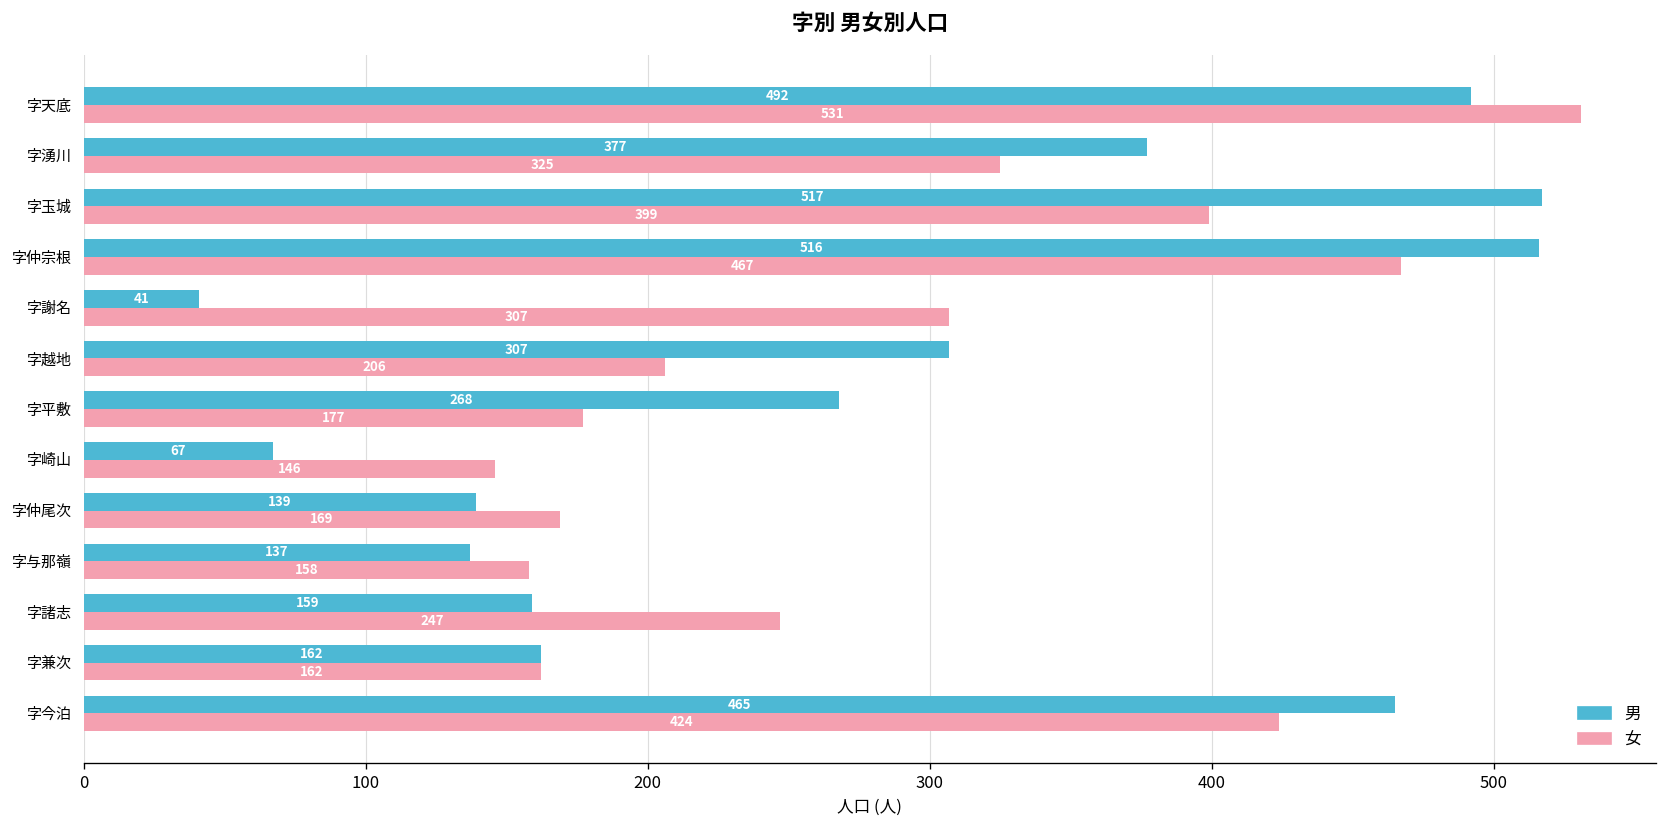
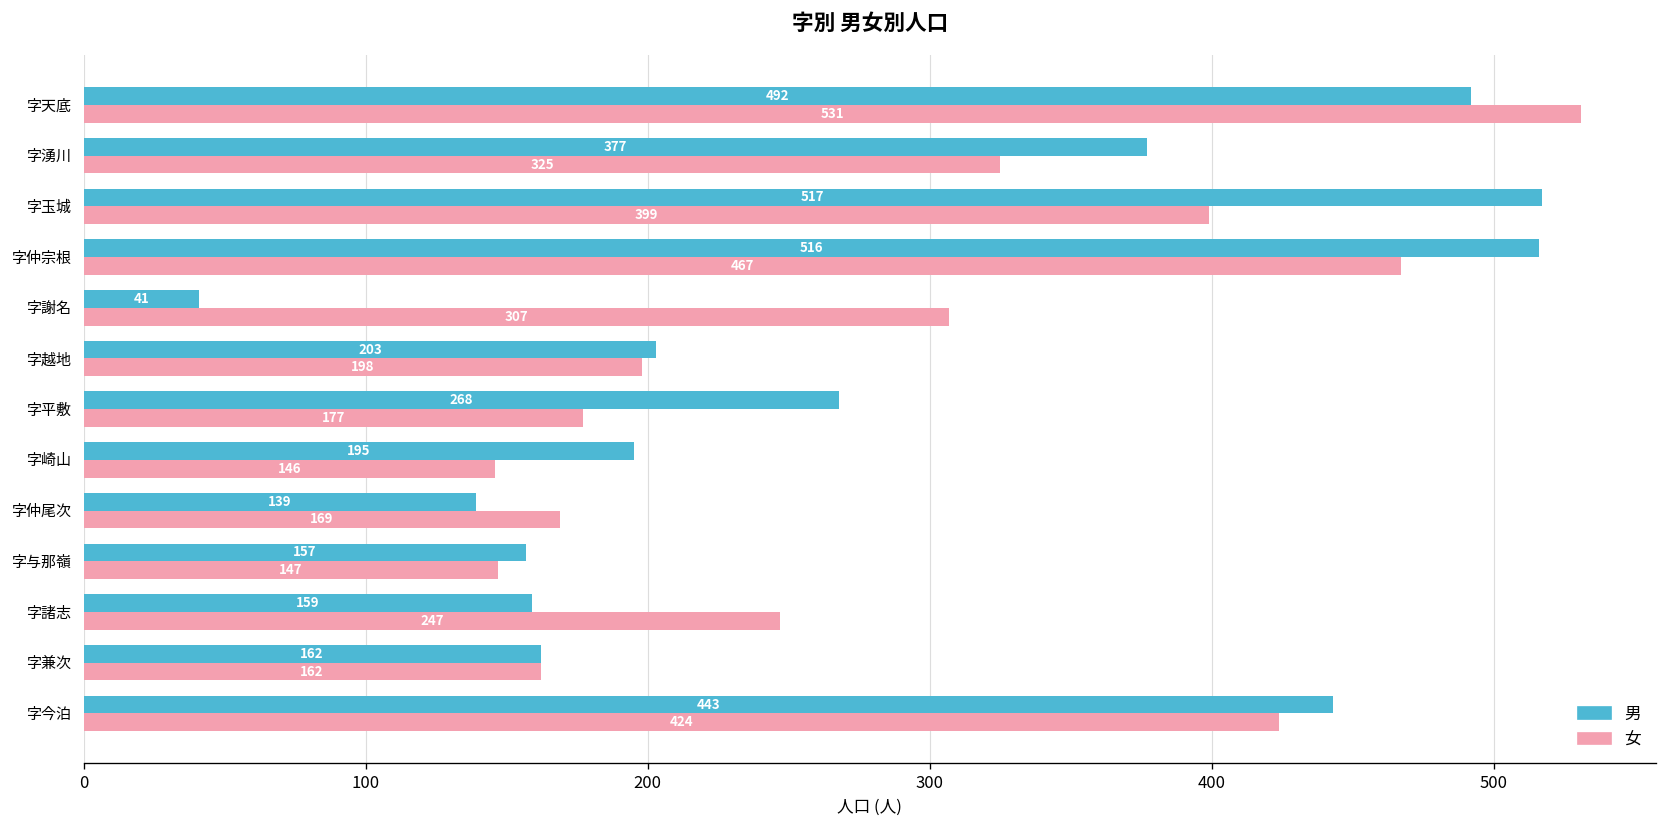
男, 字越地: 307 -> 203
女, 字越地: 206 -> 198
男, 字崎山: 67 -> 195
男, 字与那嶺: 137 -> 157
女, 字与那嶺: 158 -> 147
男, 字今泊: 465 -> 443
